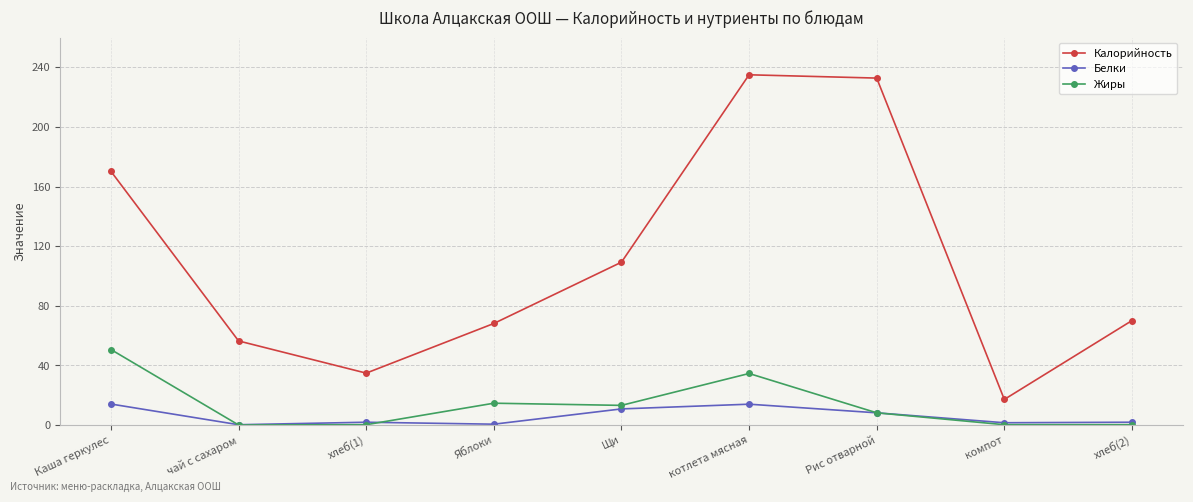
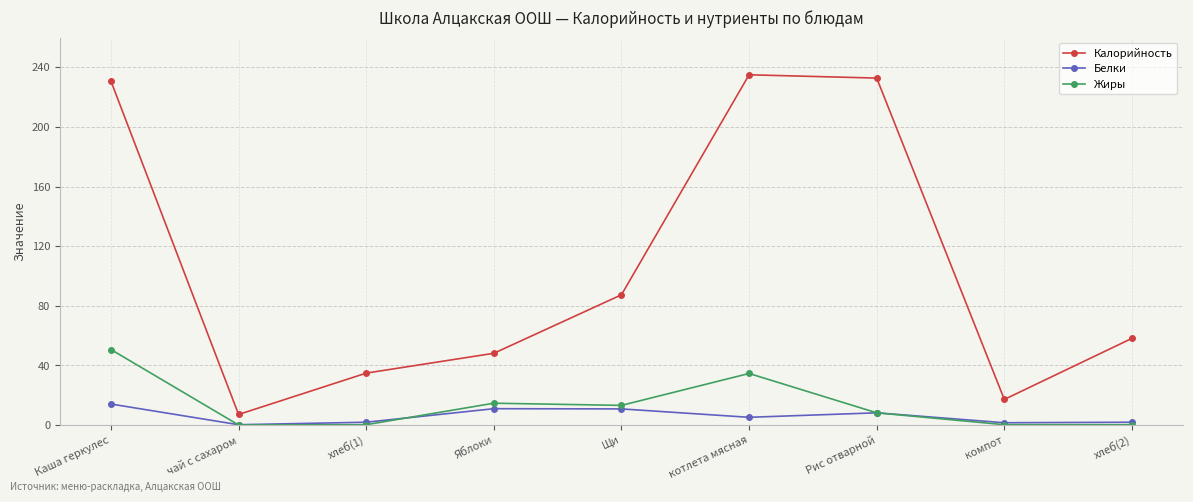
Калорийность, Каша геркулес: 170 -> 231
Калорийность, чай с сахаром: 56 -> 7
Калорийность, Яблоки: 68 -> 48
Белки, Яблоки: 1 -> 11
Калорийность, Щи: 109 -> 87
Белки, котлета мясная: 14 -> 5
Калорийность, хлеб(2): 70 -> 58
